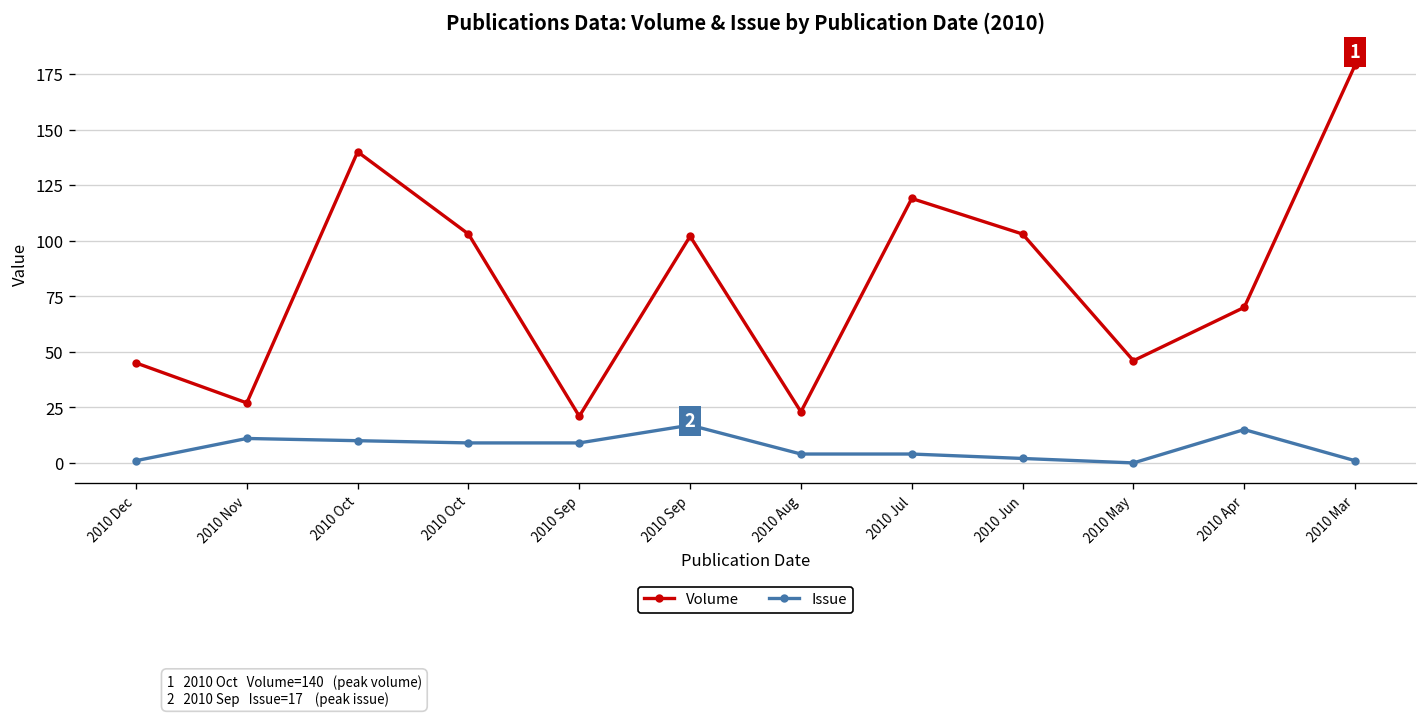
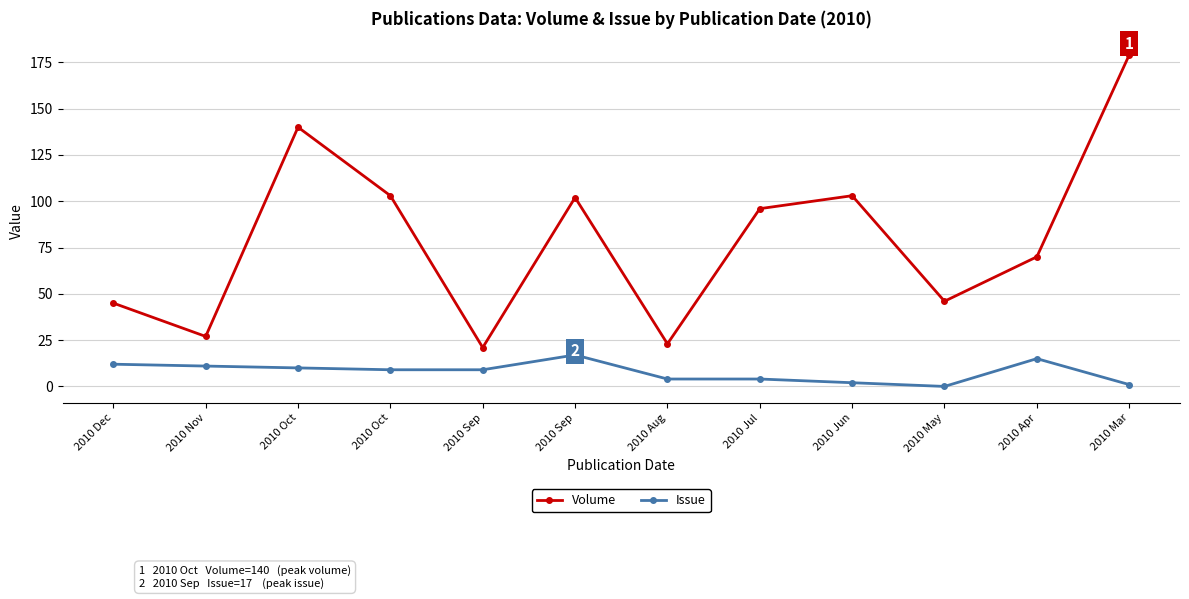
Issue, 2010 Dec: 1 -> 12
Volume, 2010 Jul: 119 -> 96
